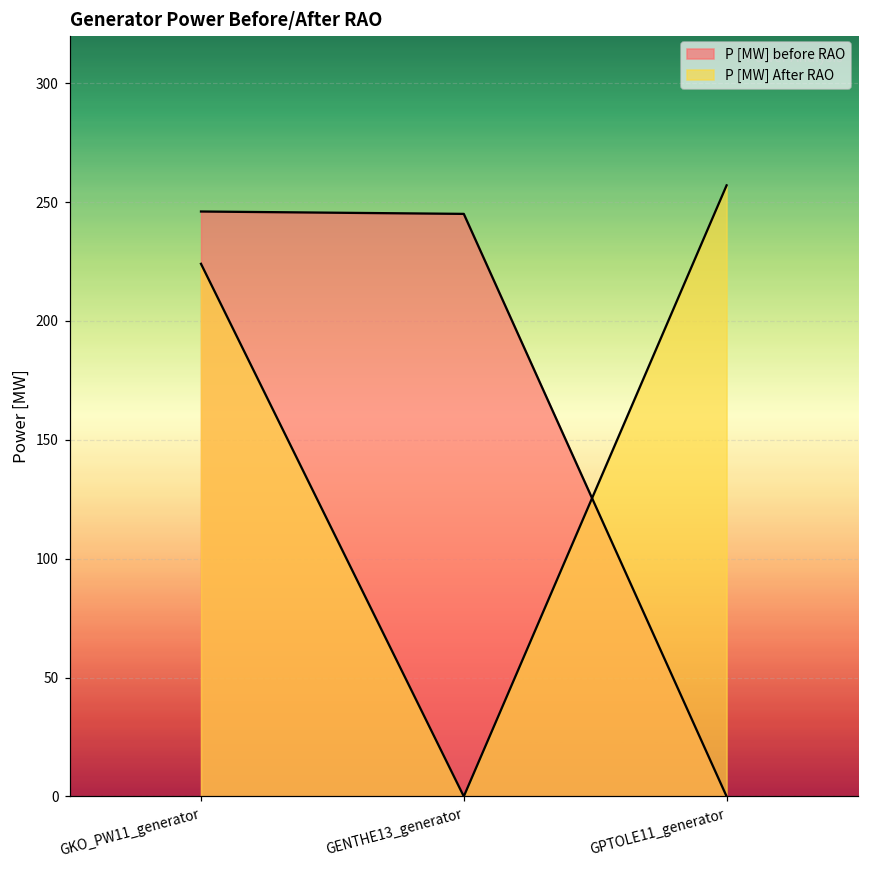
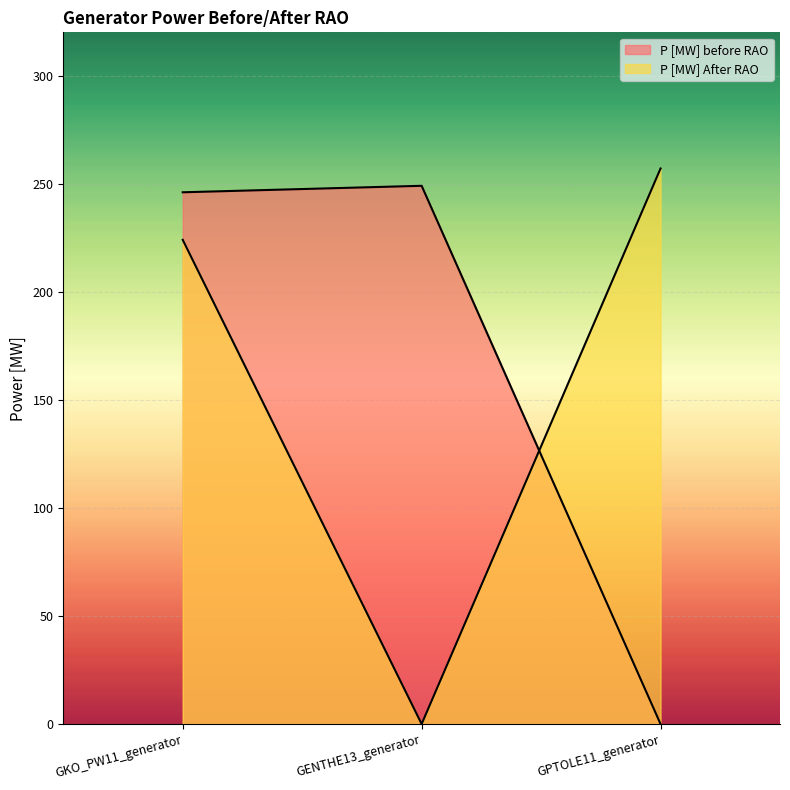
P [MW] before RAO, GENTHE13_generator: 245 -> 249
